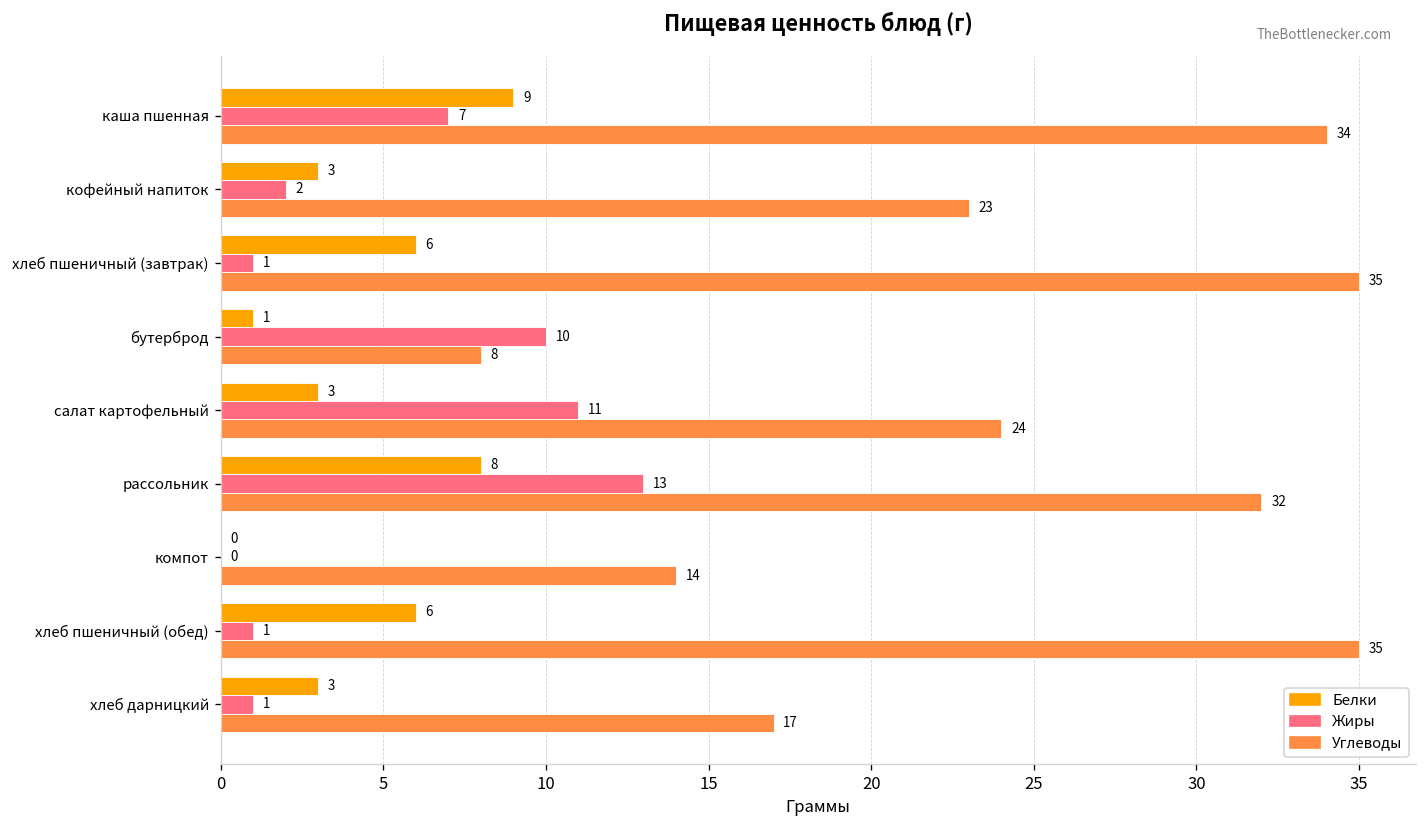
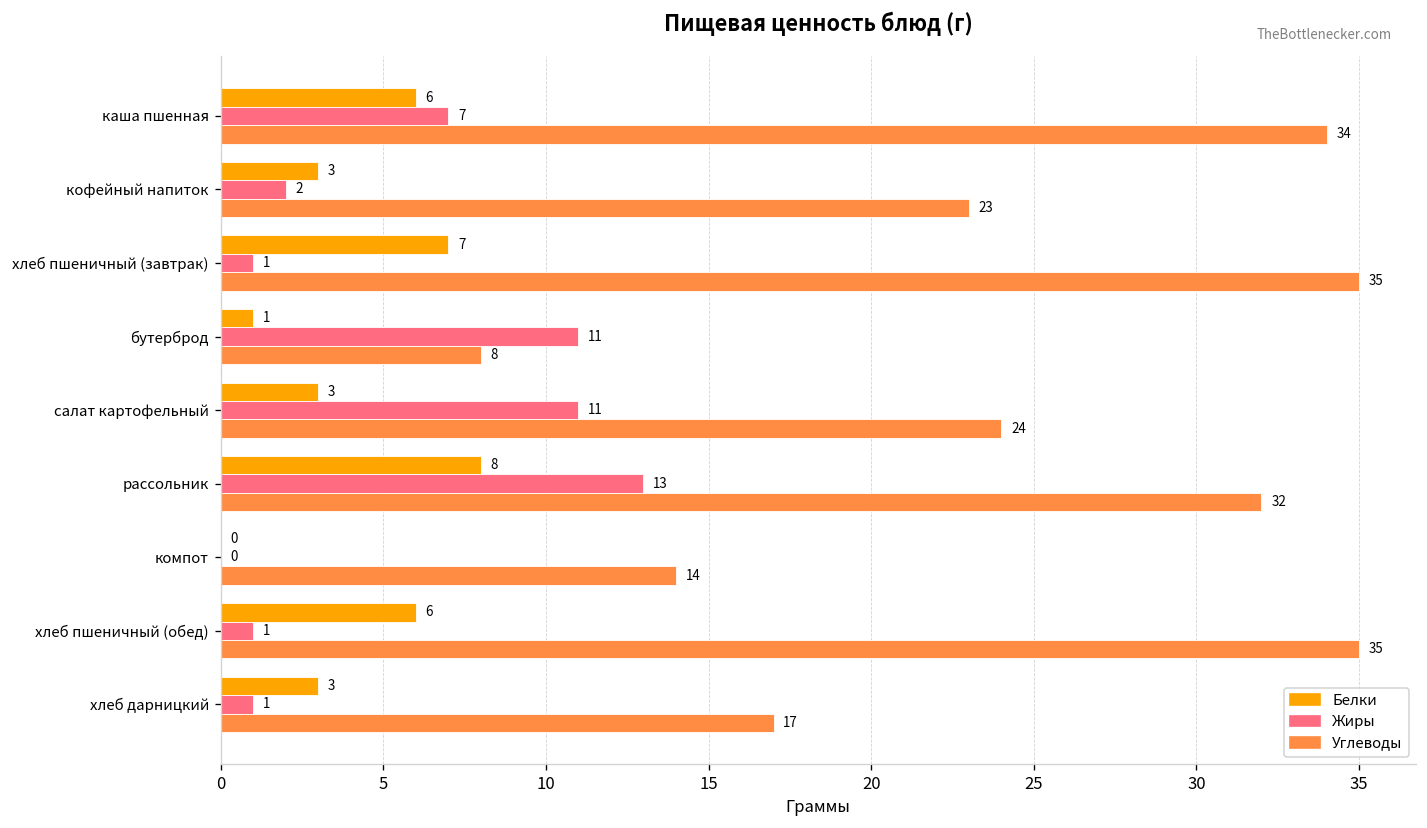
Белки, каша пшенная: 9 -> 6
Белки, хлеб пшеничный (завтрак): 6 -> 7
Жиры, бутерброд: 10 -> 11
